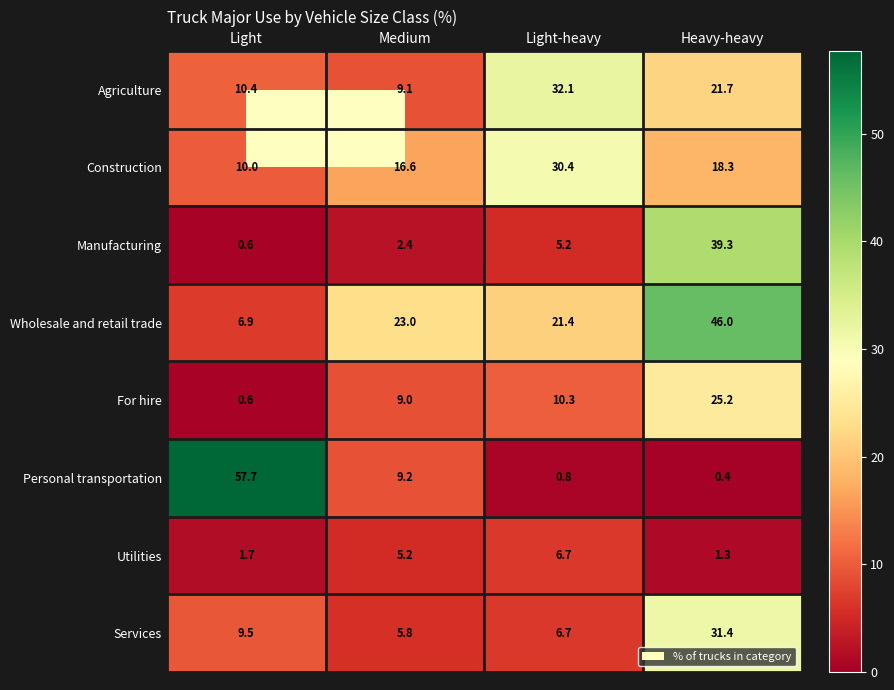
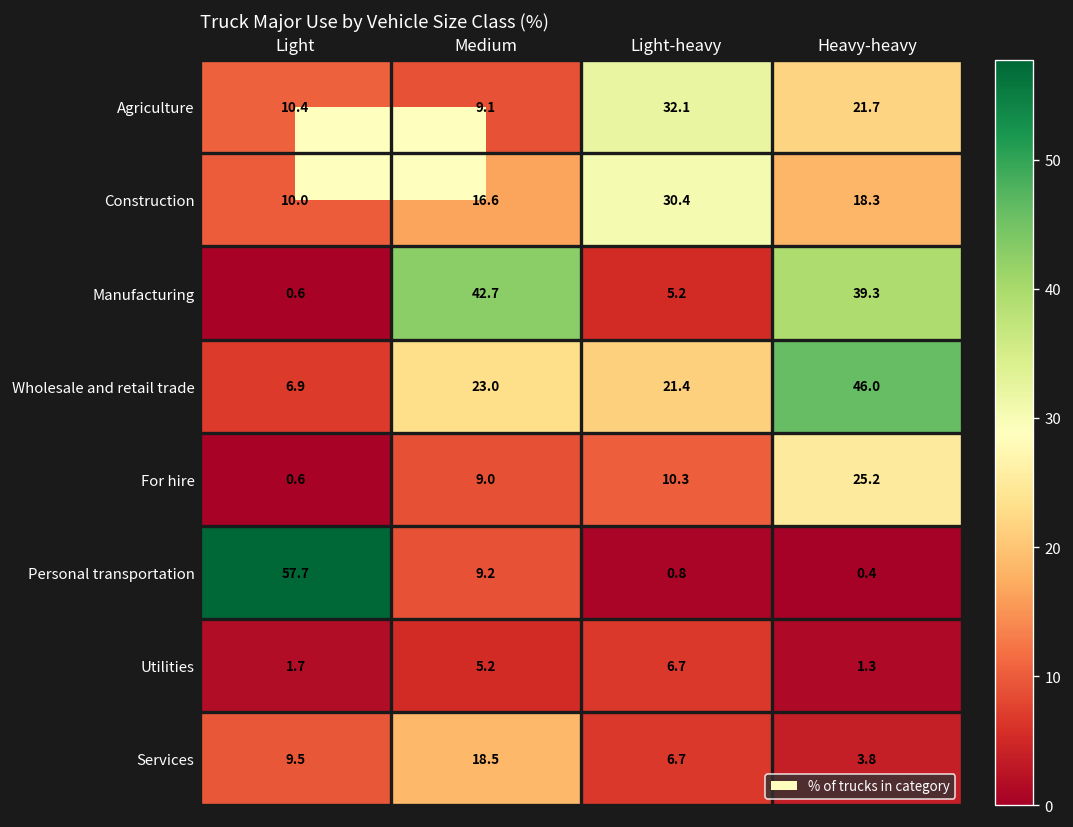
Manufacturing, Medium: 2.4 -> 42.7
Services, Medium: 5.8 -> 18.5
Services, Heavy-heavy: 31.4 -> 3.8
